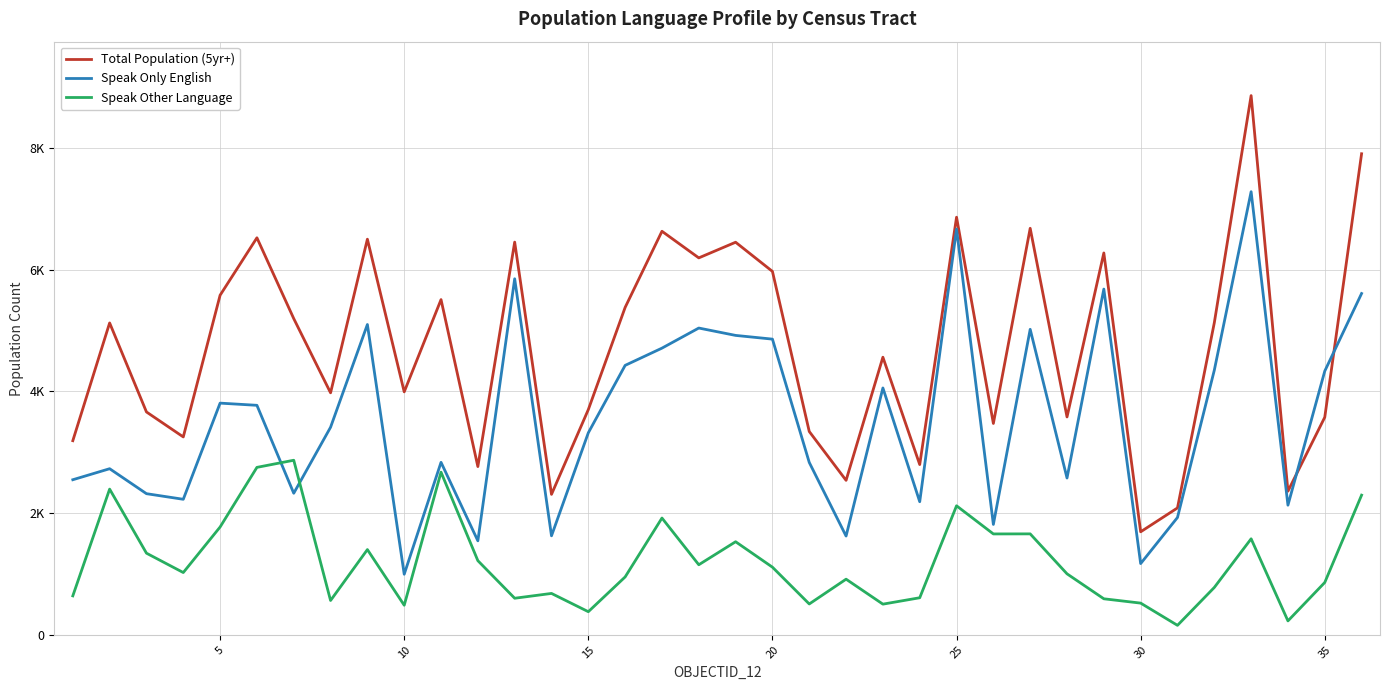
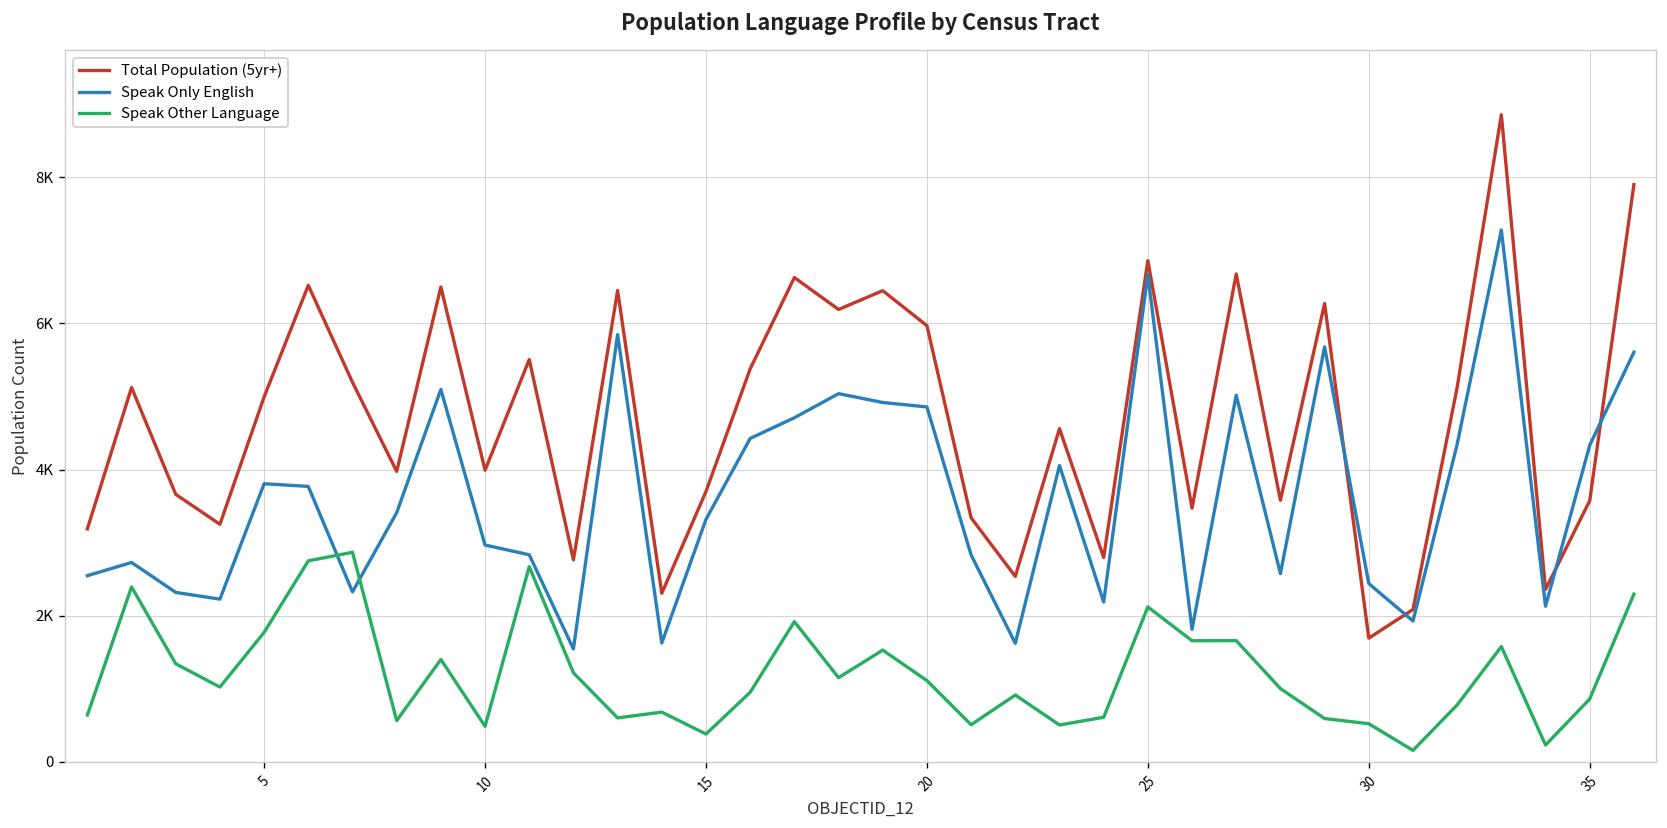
Total Population (5yr+), 5: 5600 -> 5000
Speak Only English, 10: 1000 -> 3000
Speak Only English, 30: 1200 -> 2400
